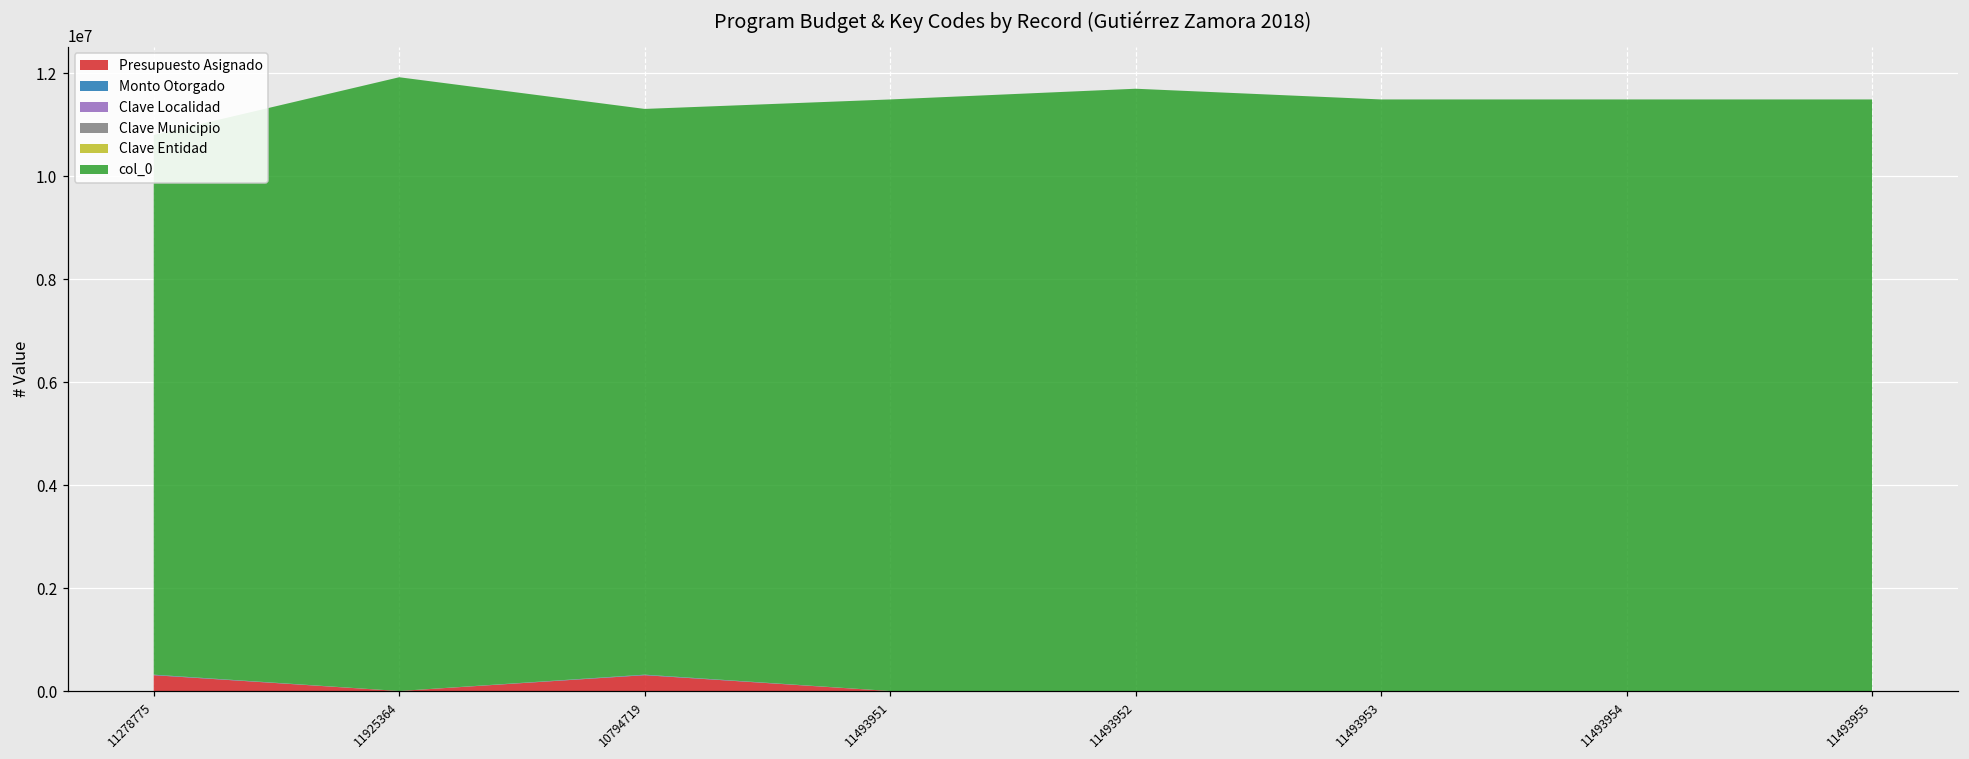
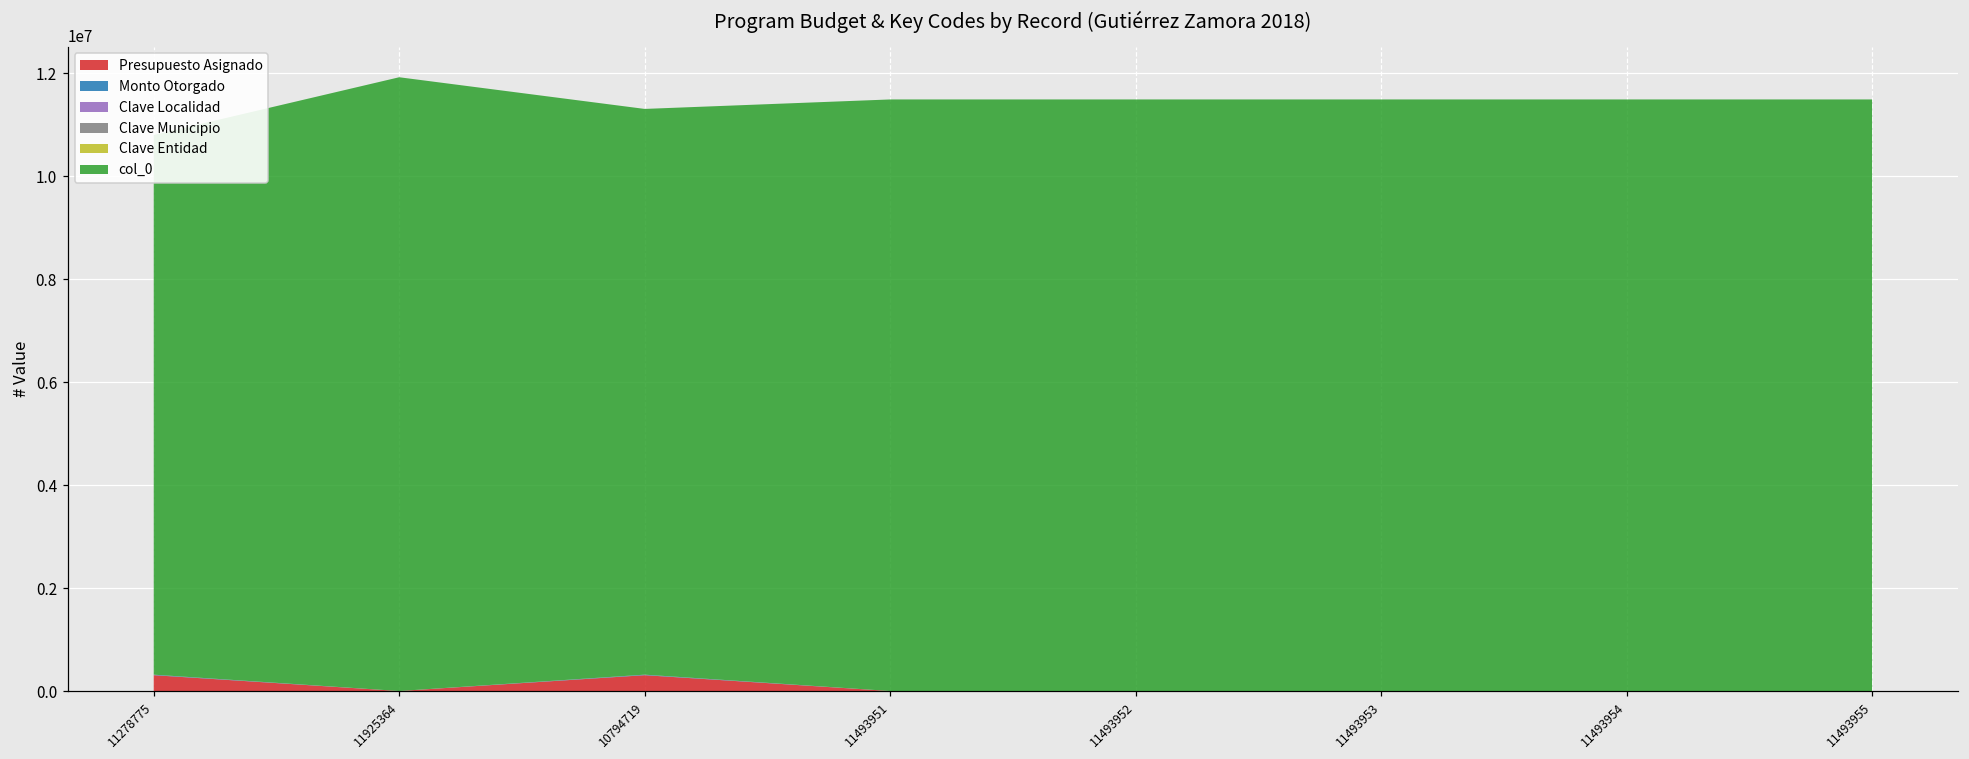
col_0, 11493952: 11700000 -> 11500000
